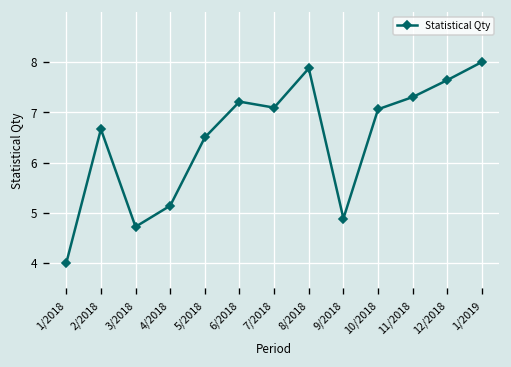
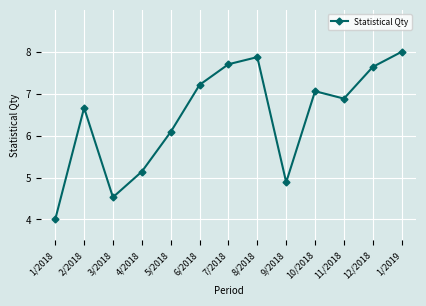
3/2018: 4.7 -> 4.5
5/2018: 6.5 -> 6.1
7/2018: 7.1 -> 7.7
11/2018: 7.3 -> 6.9
